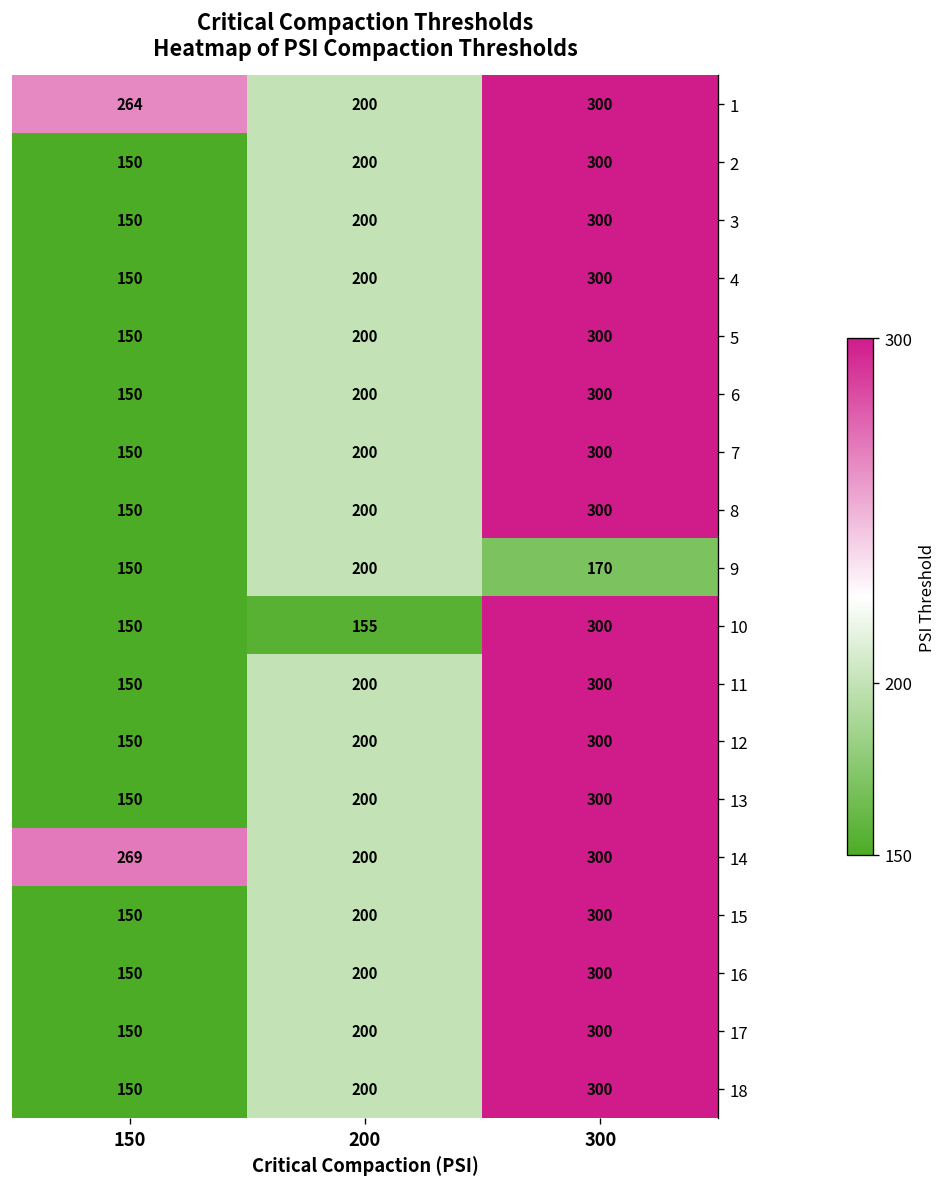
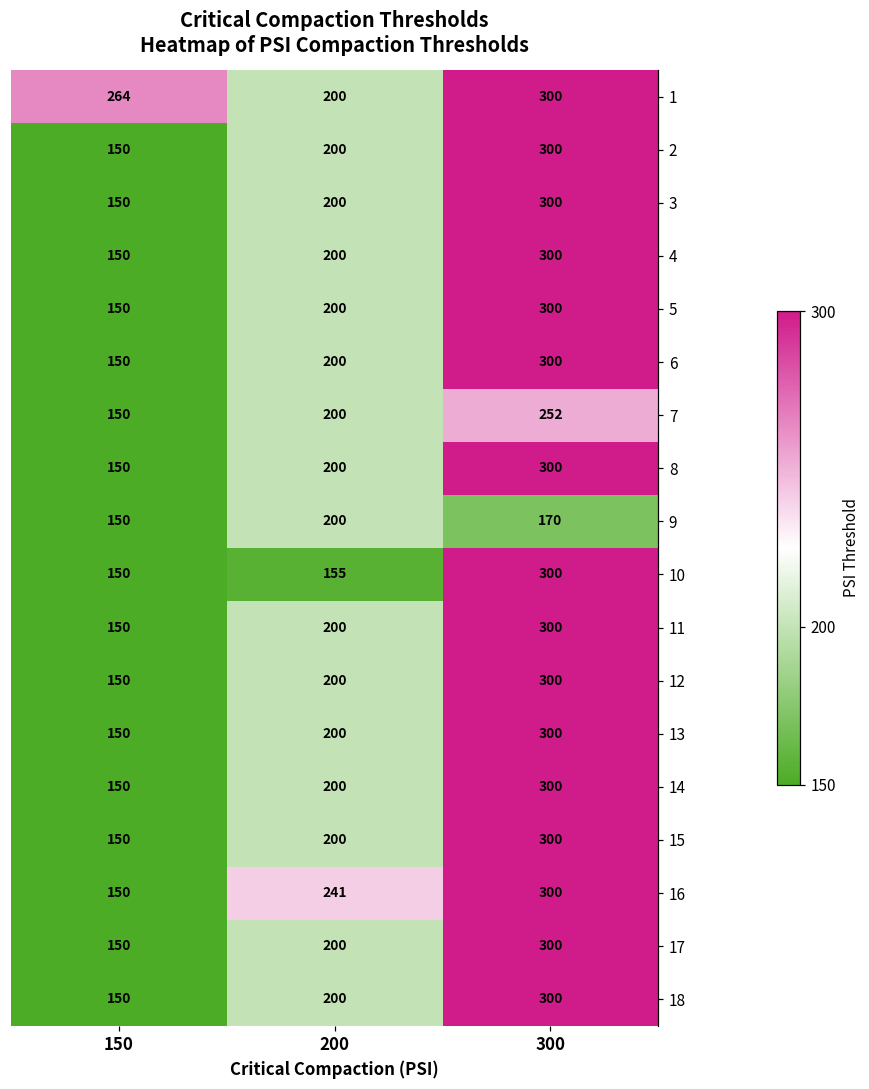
7, 300: 300 -> 252
14, 150: 269 -> 150
16, 200: 200 -> 241
